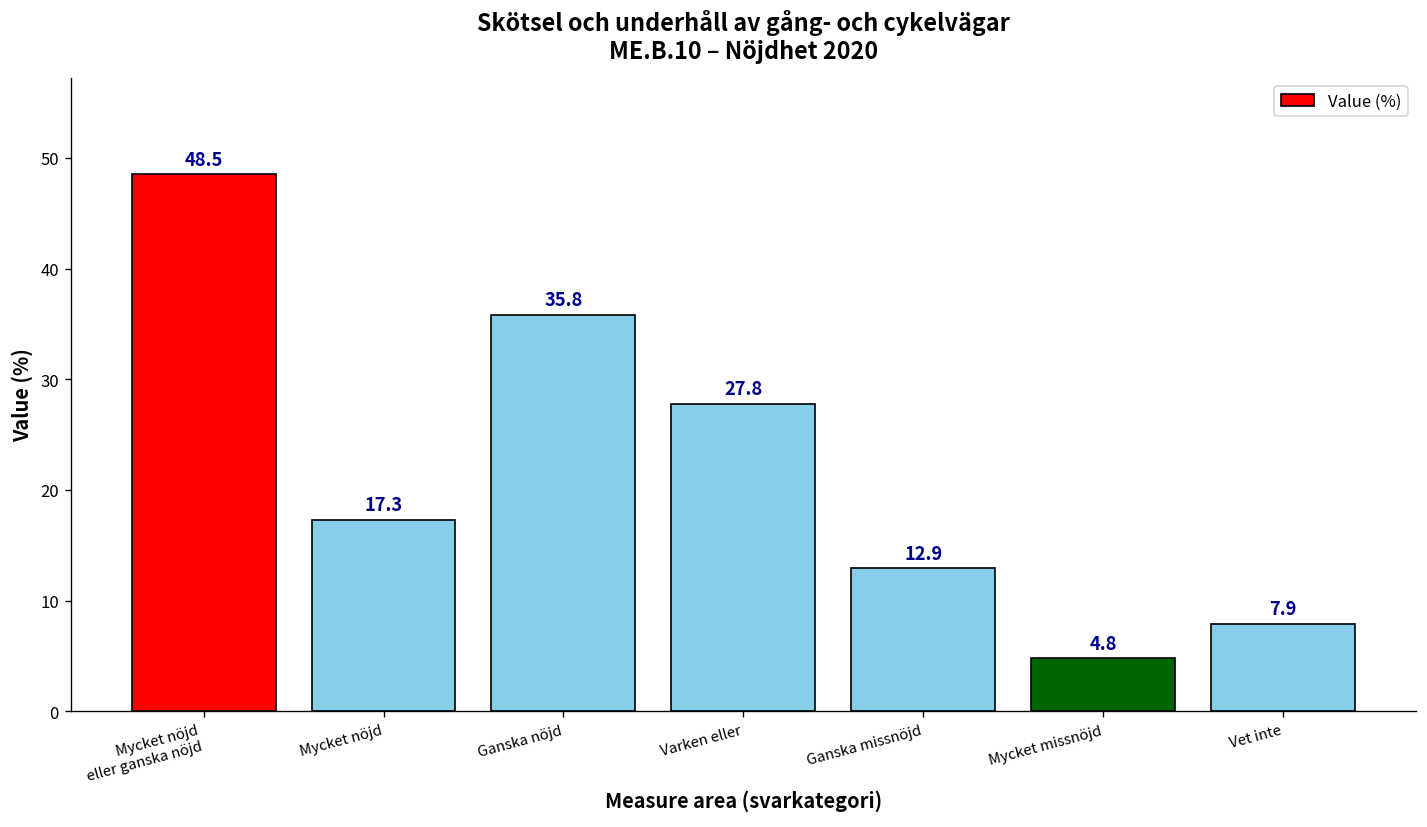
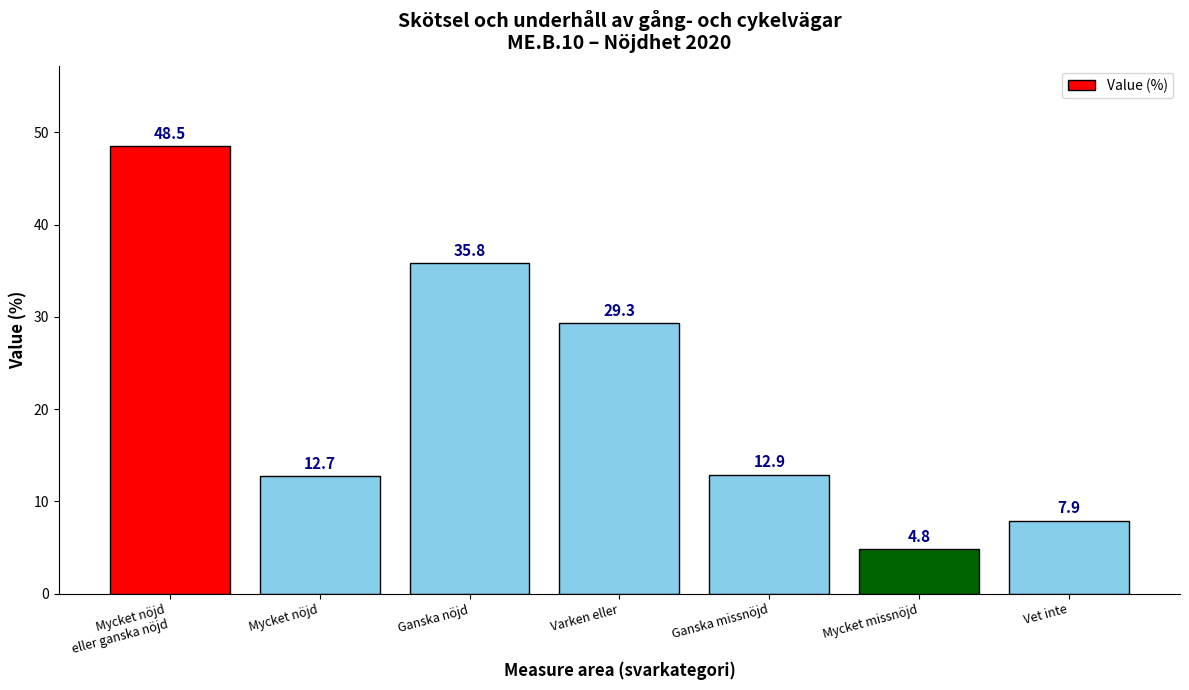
Mycket nöjd: 17.3 -> 12.7
Varken eller: 27.8 -> 29.3
